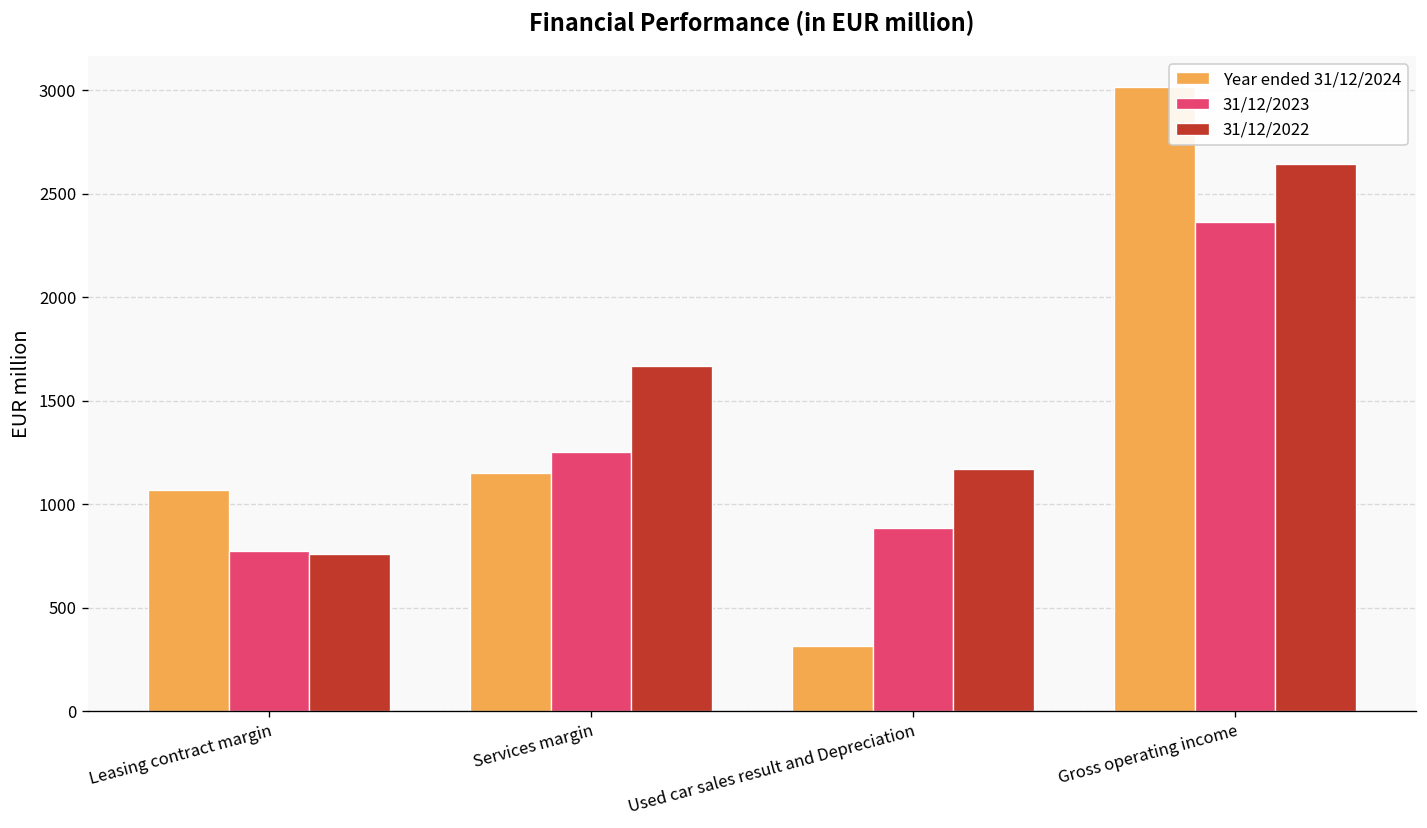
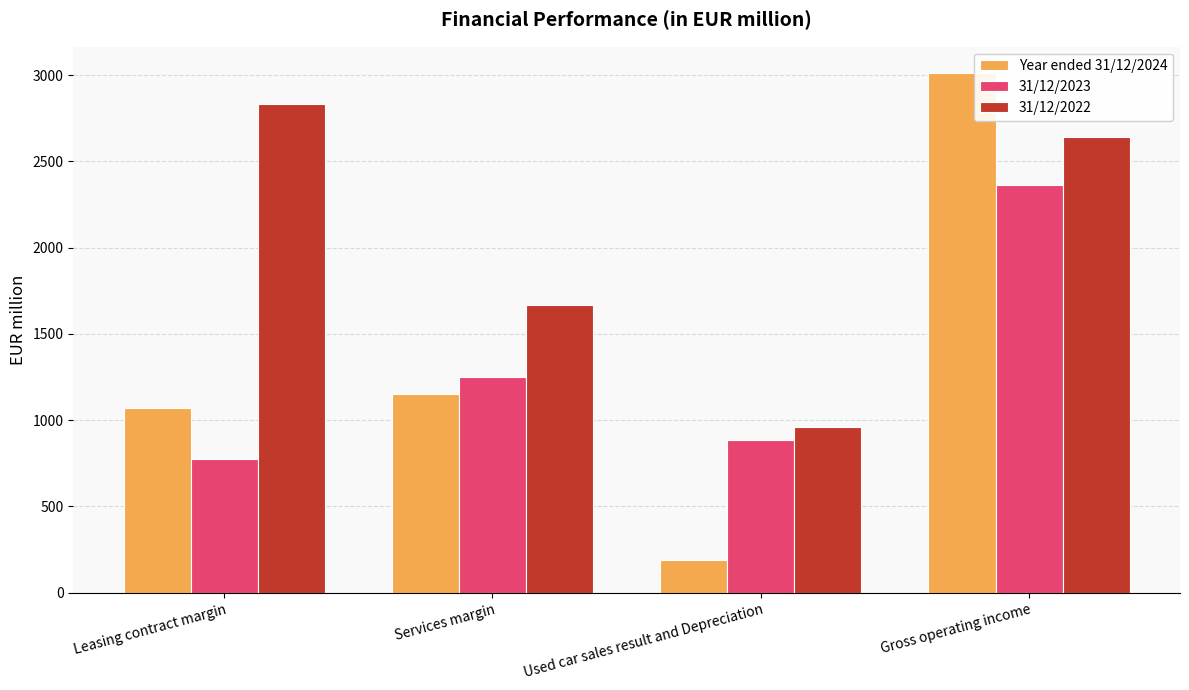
31/12/2022, Leasing contract margin: 760 -> 2830
Year ended 31/12/2024, Used car sales result and Depreciation: 320 -> 190
31/12/2022, Used car sales result and Depreciation: 1170 -> 960
